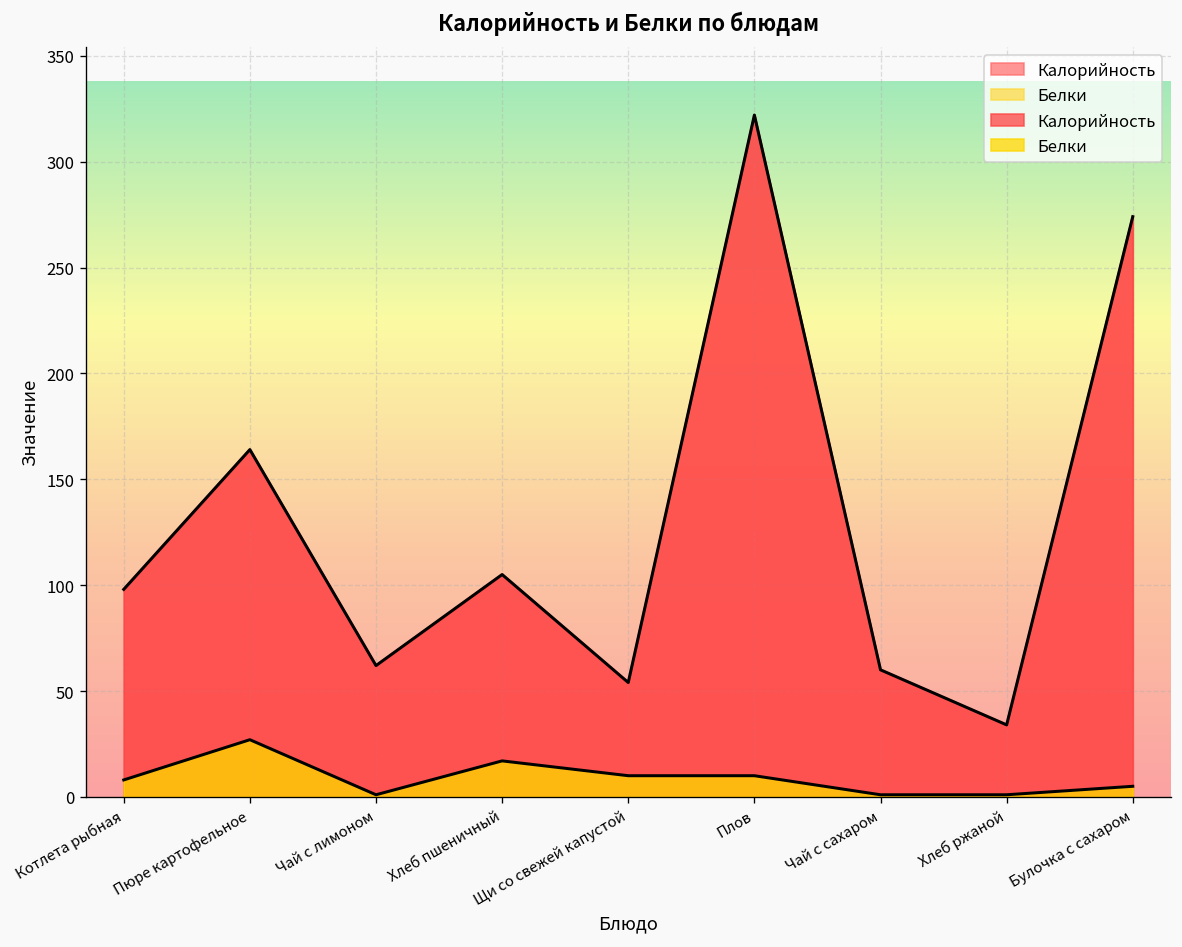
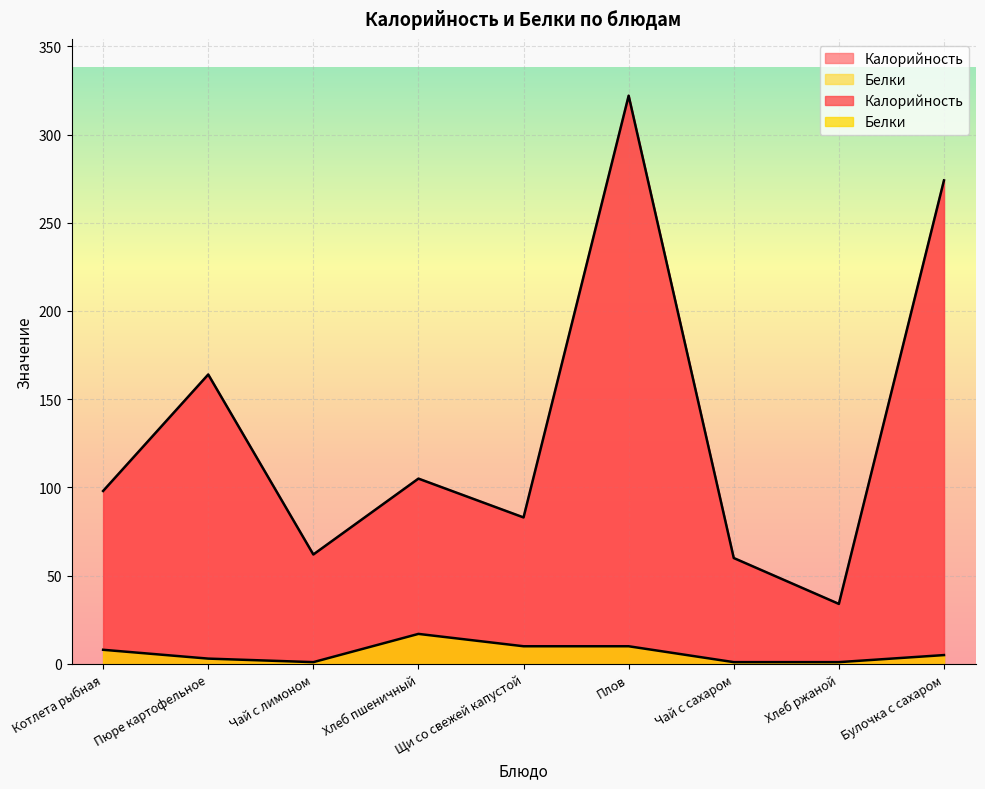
Белки, Пюре картофельное: 27 -> 3
Калорийность, Щи со свежей капустой: 54 -> 83
